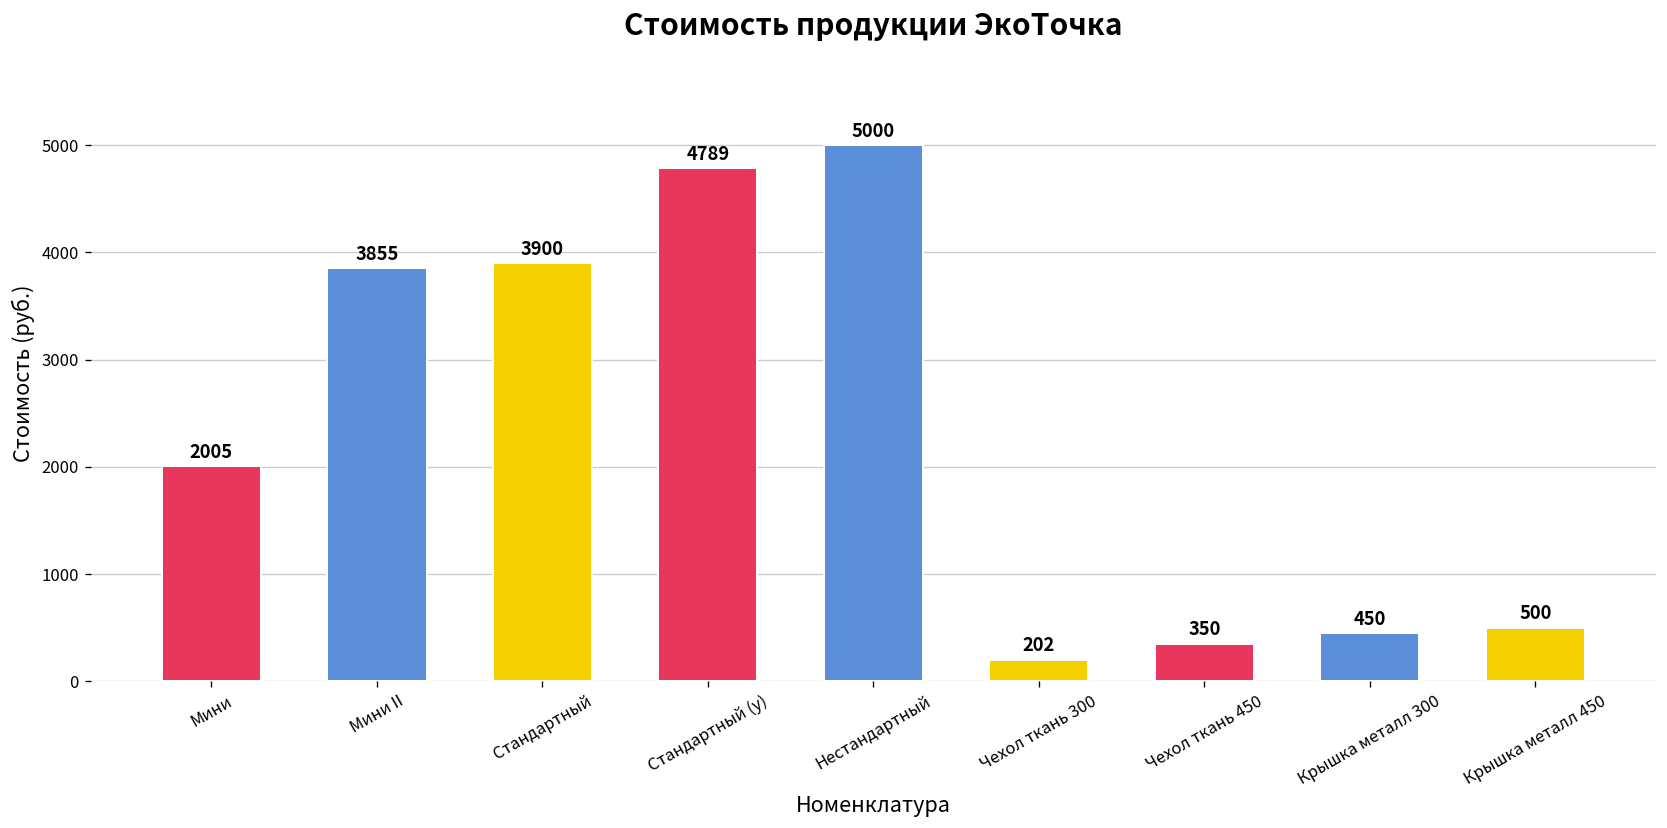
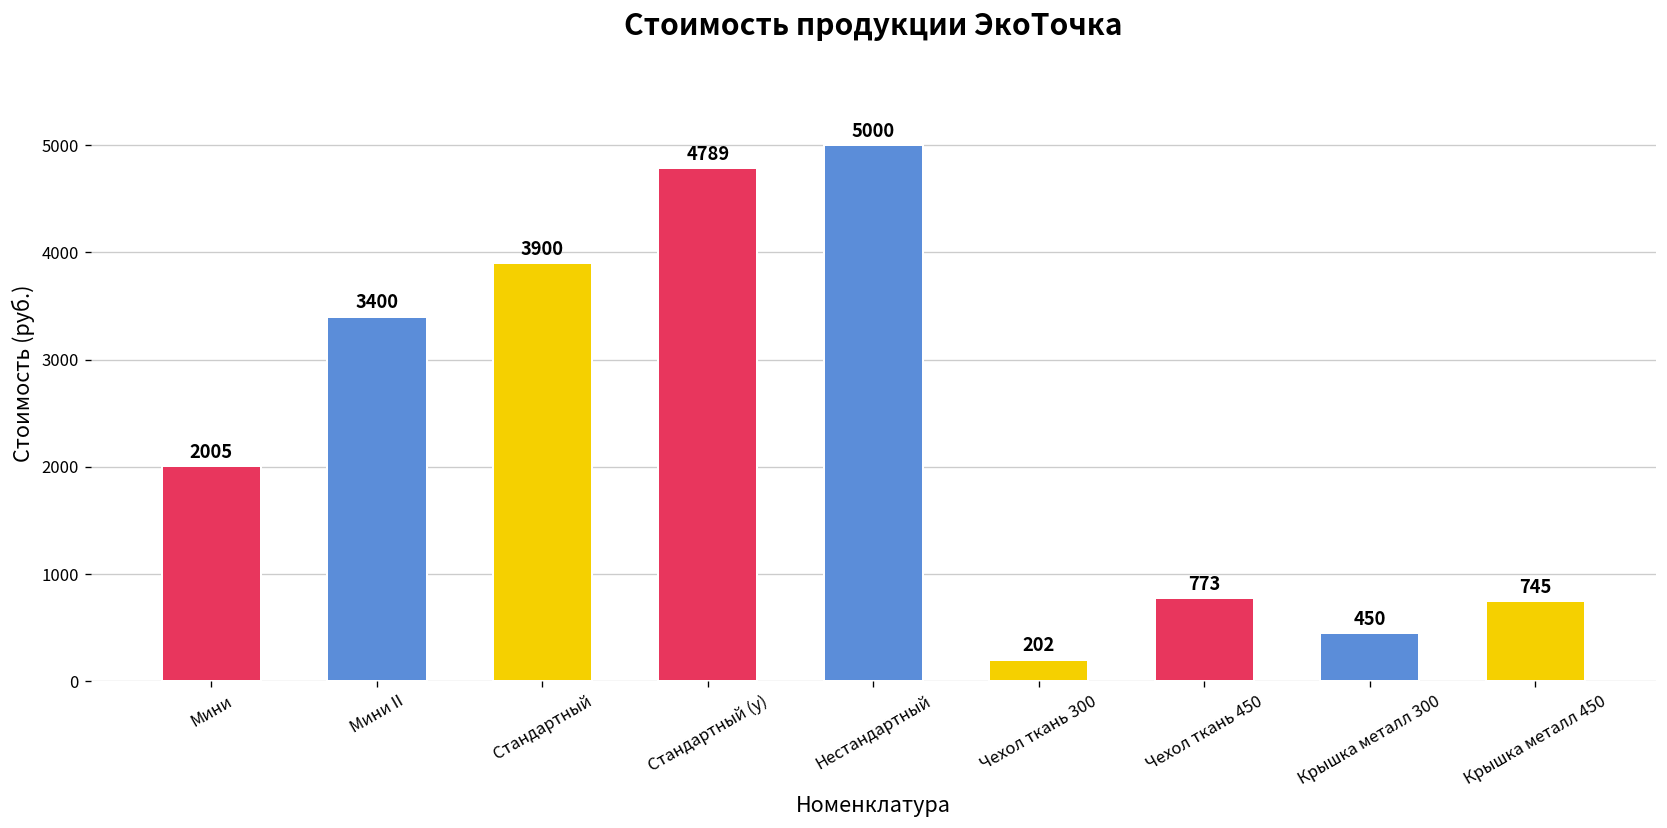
Мини II: 3855 -> 3400
Чехол ткань 450: 350 -> 773
Крышка металл 450: 500 -> 745
